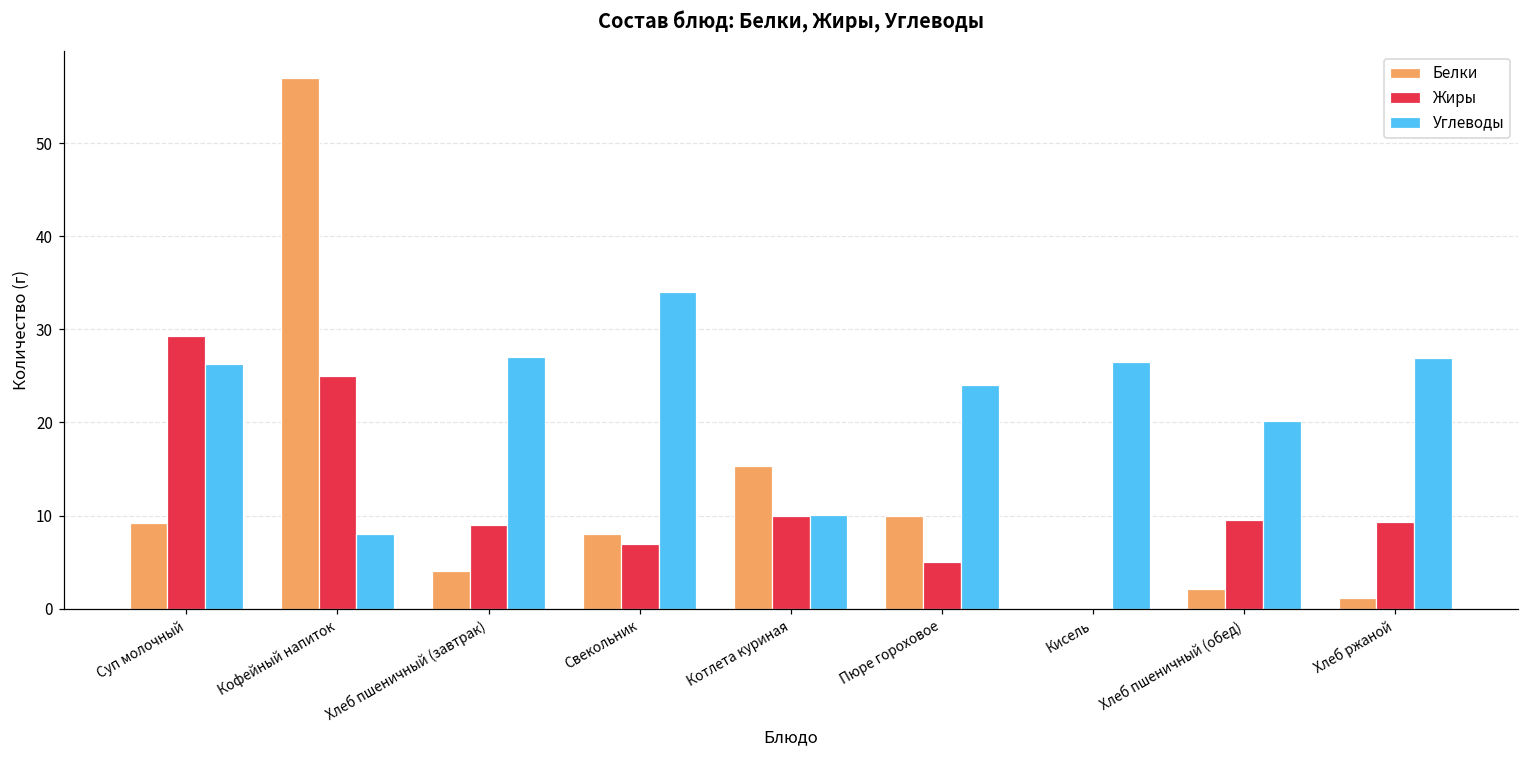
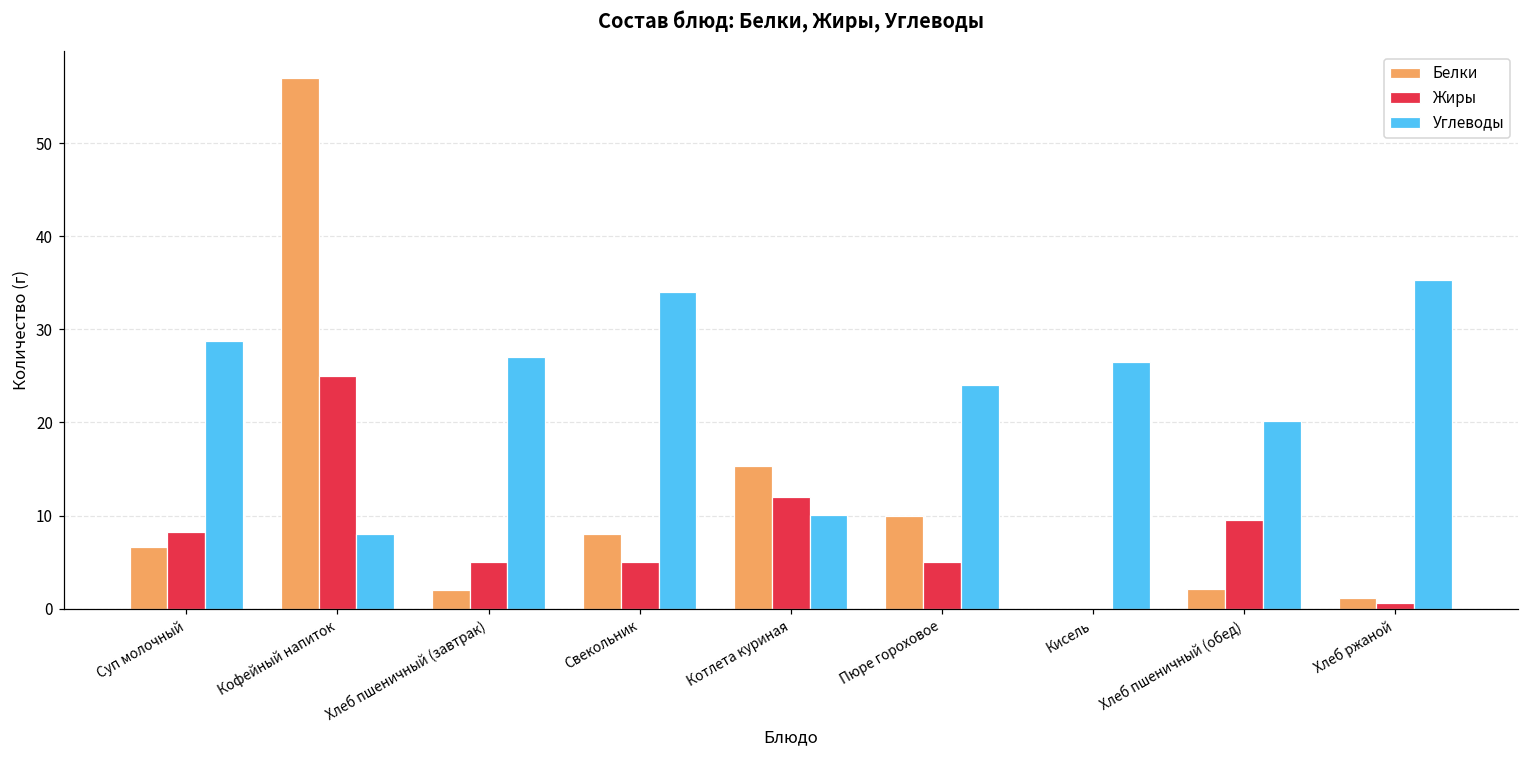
Белки, Суп молочный: 9 -> 7
Жиры, Суп молочный: 29 -> 8
Углеводы, Суп молочный: 26 -> 29
Белки, Хлеб пшеничный (завтрак): 4 -> 2
Жиры, Хлеб пшеничный (завтрак): 9 -> 5
Жиры, Свекольник: 7 -> 5
Жиры, Котлета куриная: 10 -> 12
Жиры, Хлеб ржаной: 9 -> 1
Углеводы, Хлеб ржаной: 27 -> 35
